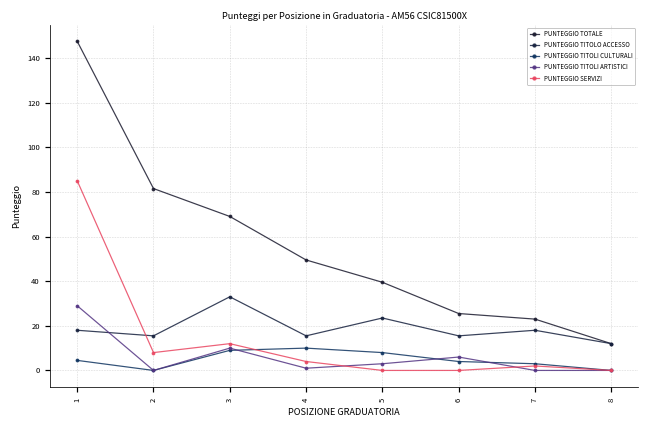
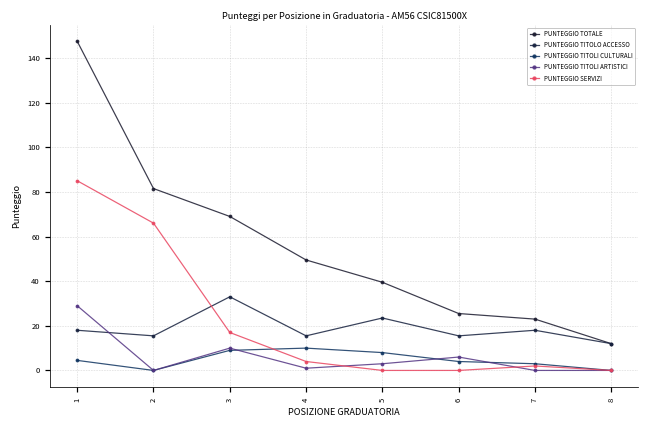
PUNTEGGIO SERVIZI, 2: 8 -> 66
PUNTEGGIO SERVIZI, 3: 12 -> 17
